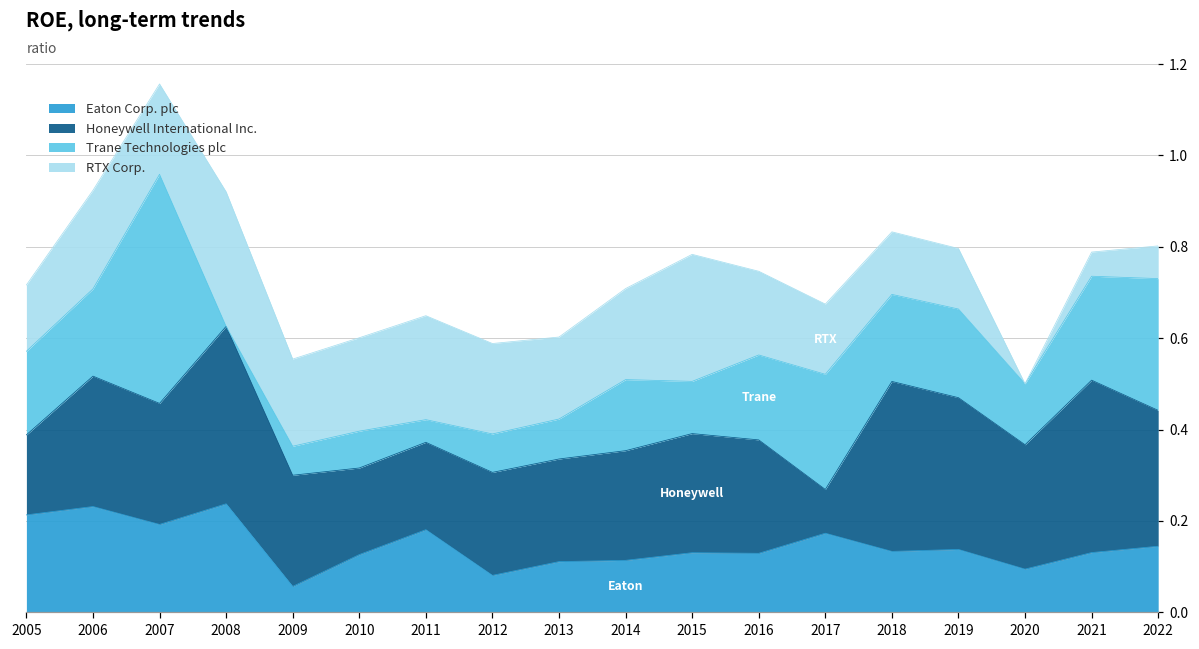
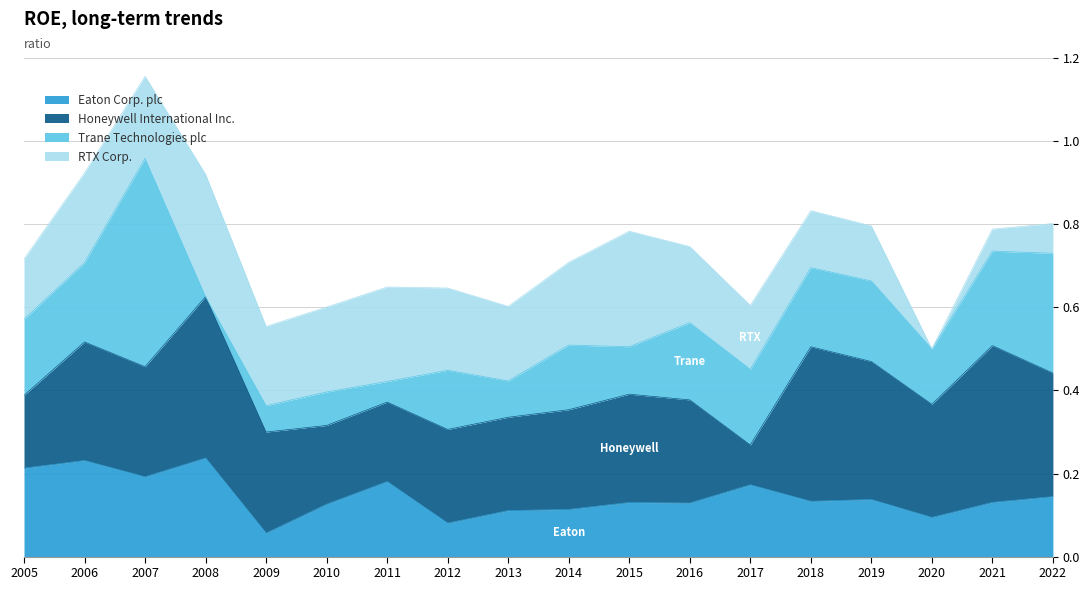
Trane Technologies plc, 2012: 0.08 -> 0.14
Trane Technologies plc, 2017: 0.25 -> 0.18
